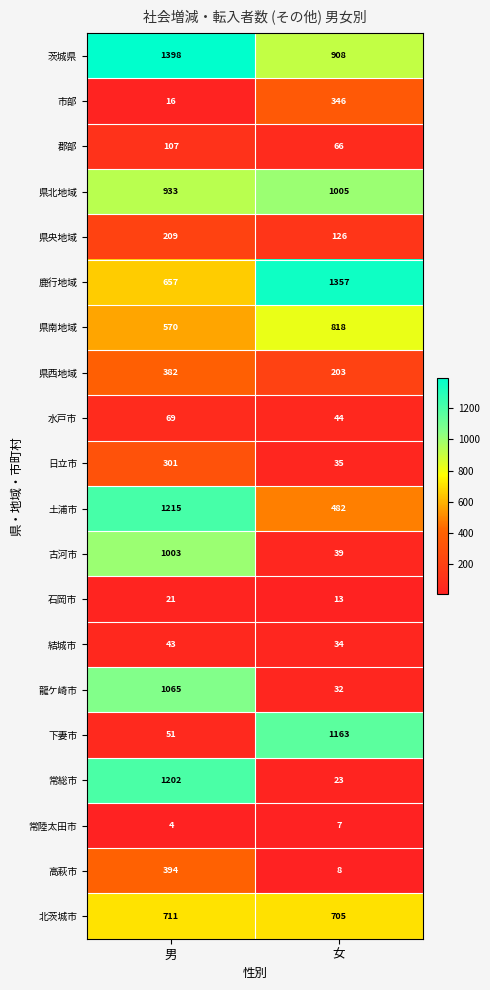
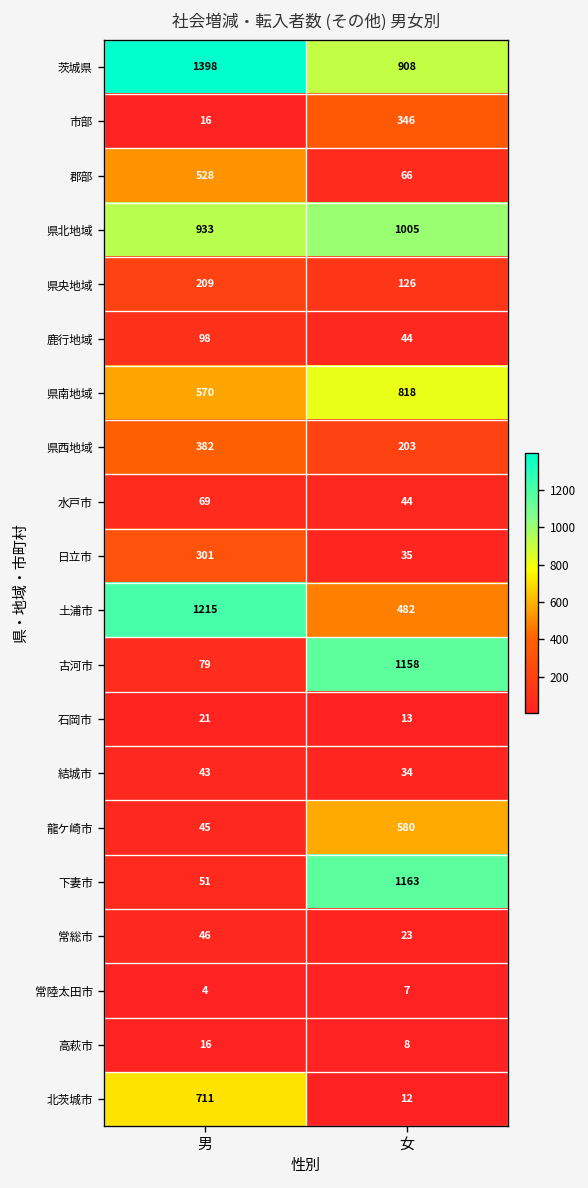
郡部, 男: 107 -> 528
鹿行地域, 男: 657 -> 98
鹿行地域, 女: 1357 -> 44
古河市, 男: 1003 -> 79
古河市, 女: 39 -> 1158
龍ケ崎市, 男: 1065 -> 45
龍ケ崎市, 女: 32 -> 580
常総市, 男: 1202 -> 46
高萩市, 男: 394 -> 16
北茨城市, 女: 705 -> 12
